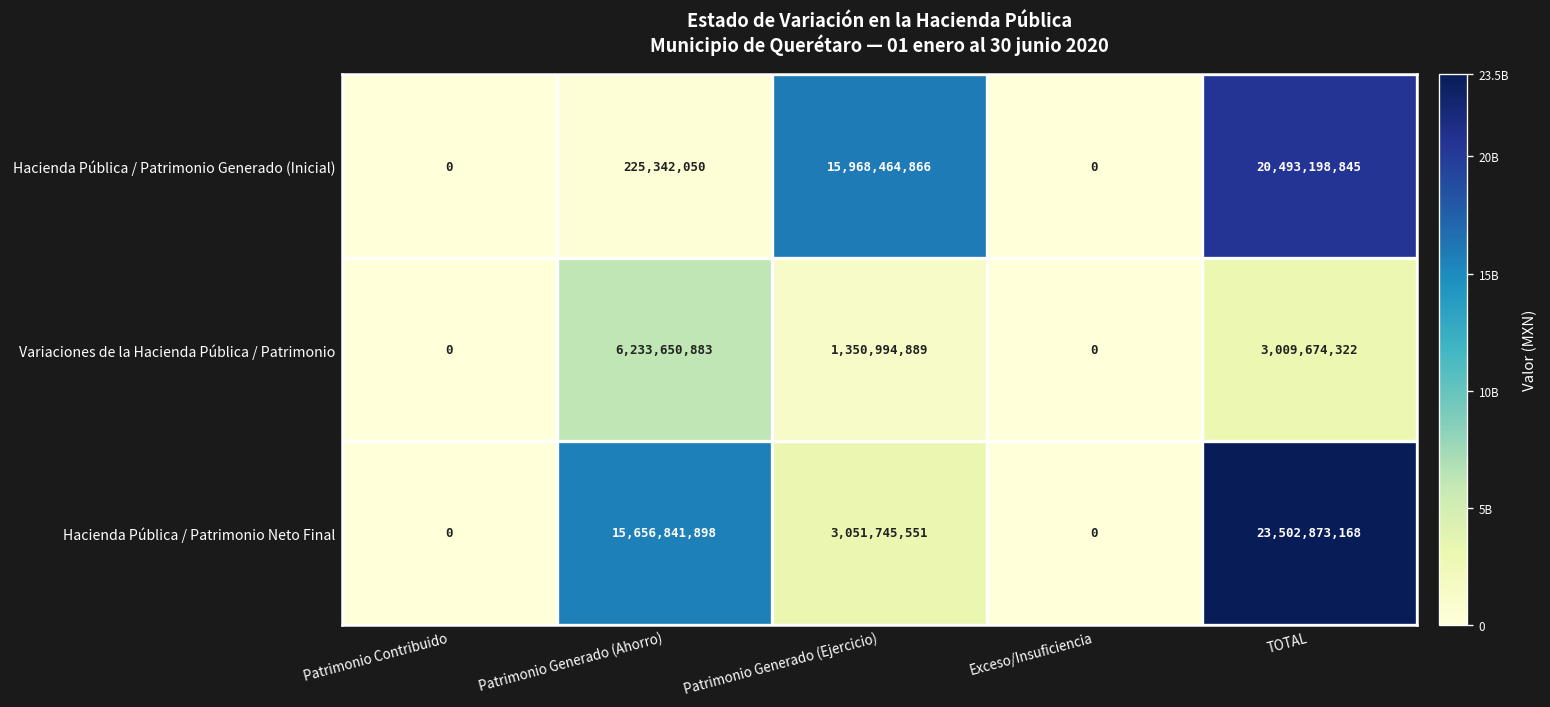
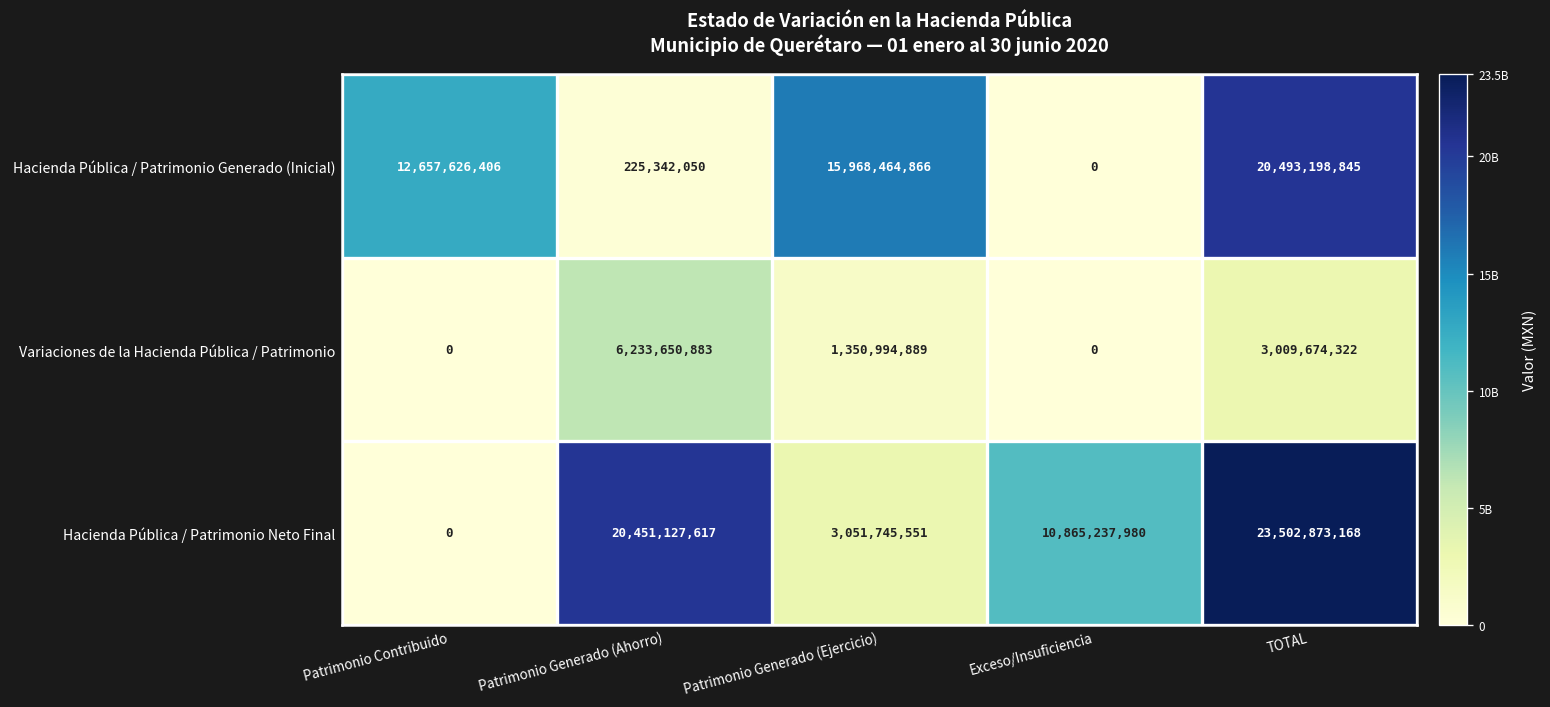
Hacienda Pública / Patrimonio Generado (Inicial), Patrimonio Contribuido: 0 -> 12,657,626,406
Hacienda Pública / Patrimonio Neto Final, Patrimonio Generado (Ahorro): 15,656,841,898 -> 20,451,127,617
Hacienda Pública / Patrimonio Neto Final, Exceso/Insuficiencia: 0 -> 10,865,237,980
